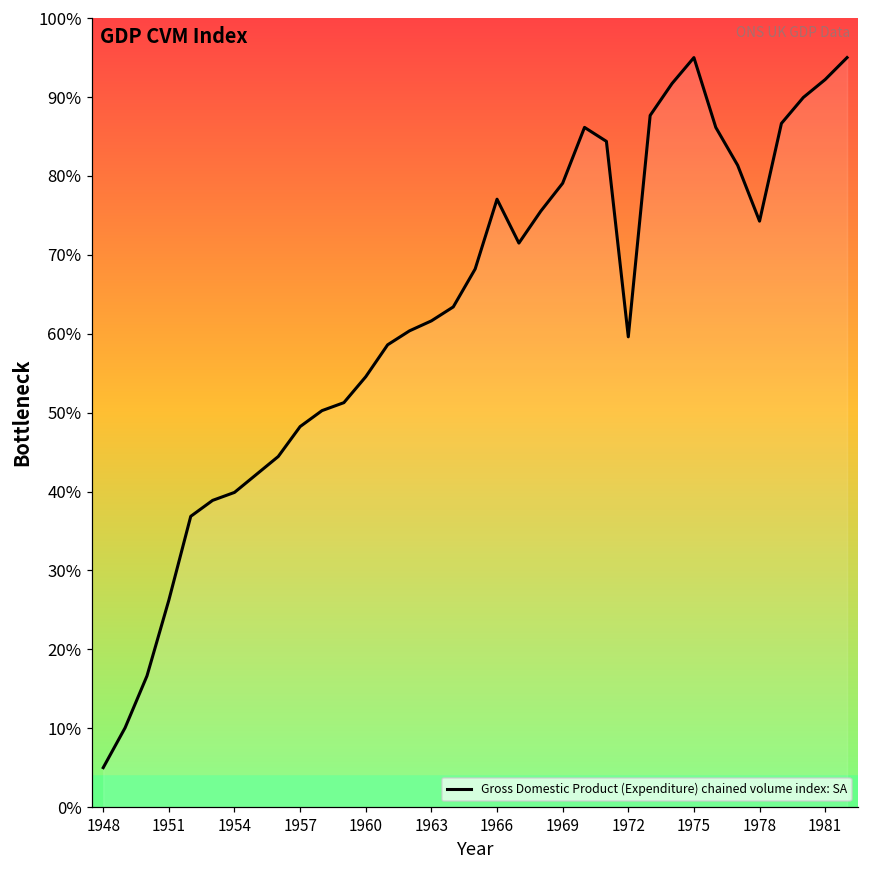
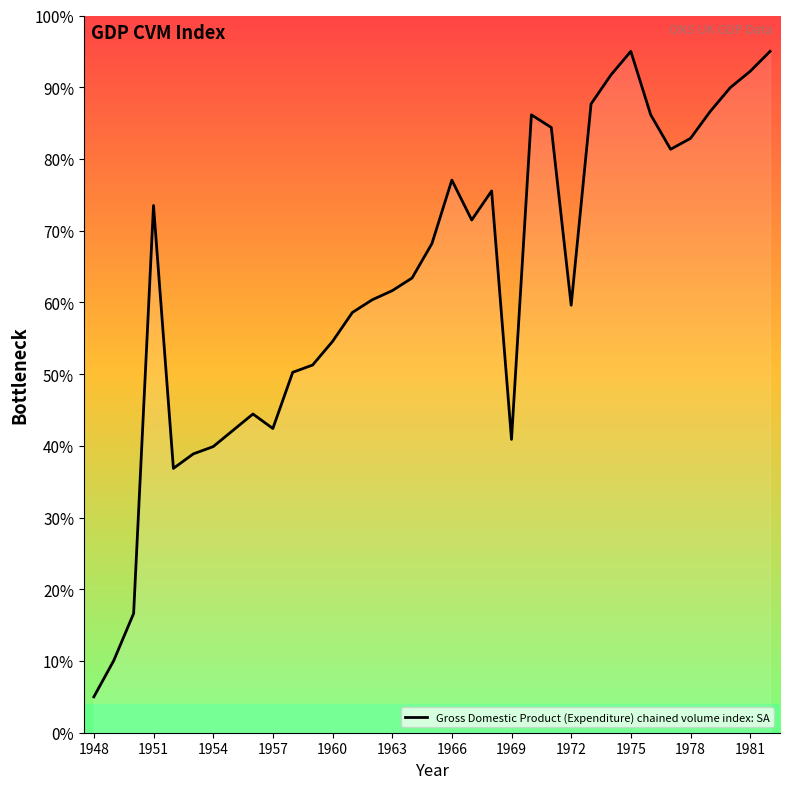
1951: 26% -> 74%
1957: 48% -> 42%
1969: 79% -> 41%
1978: 74% -> 83%
